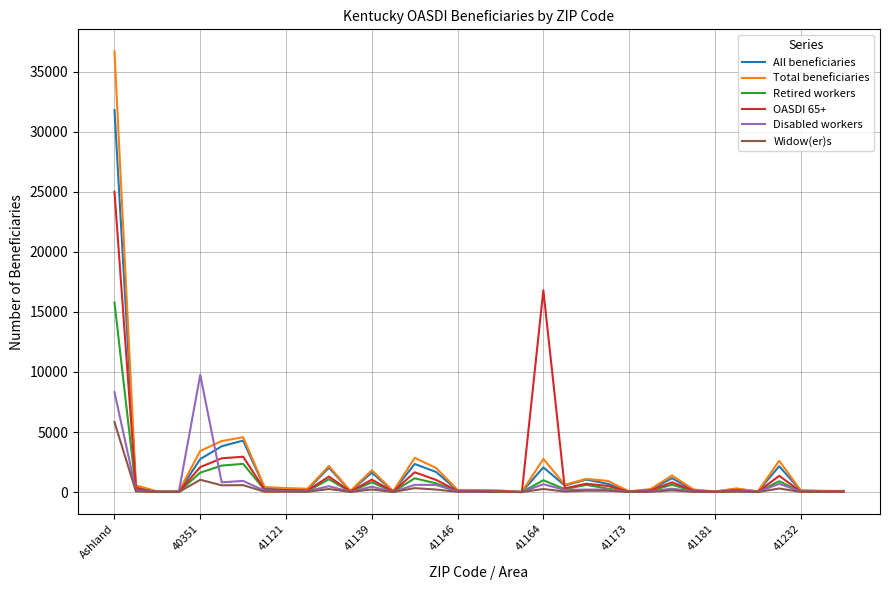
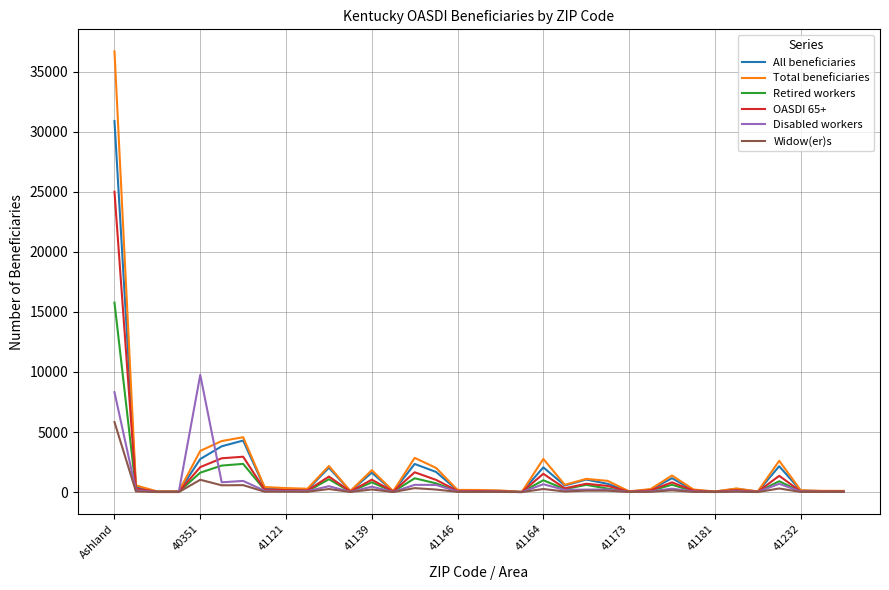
All beneficiaries, Ashland: 31800 -> 30900
OASDI 65+, 41164: 16800 -> 1500
